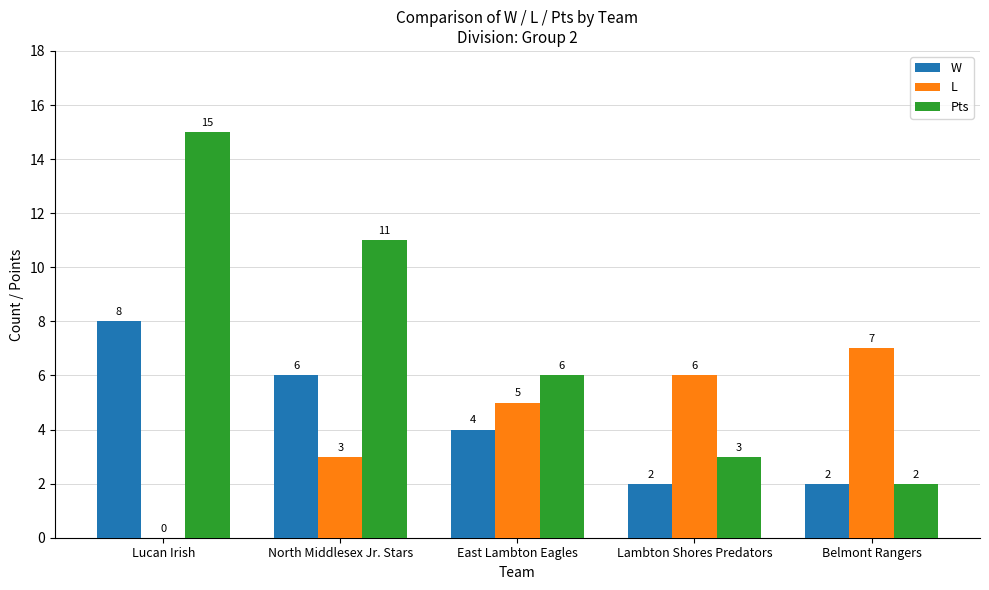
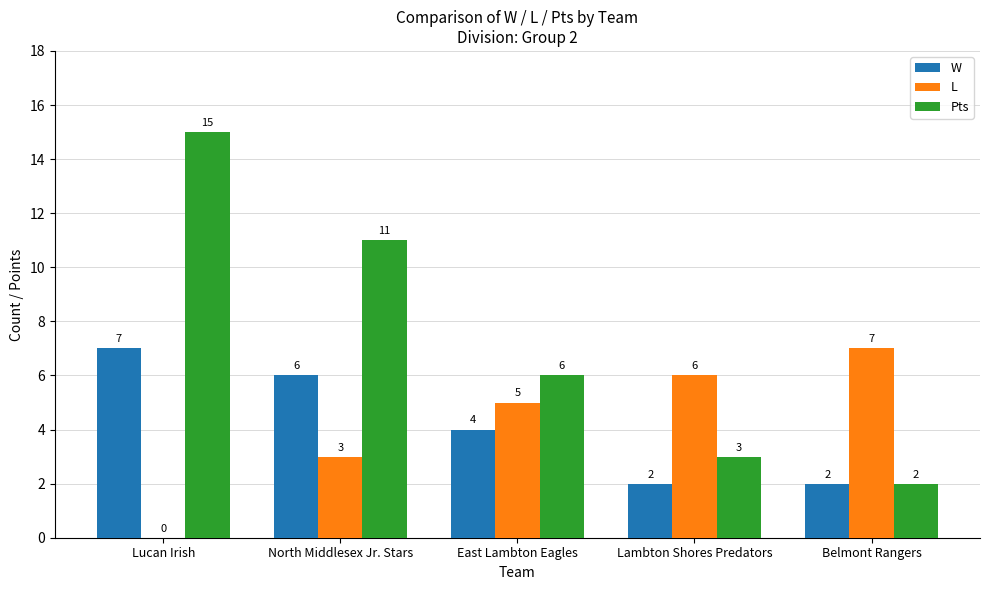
W, Lucan Irish: 8 -> 7
